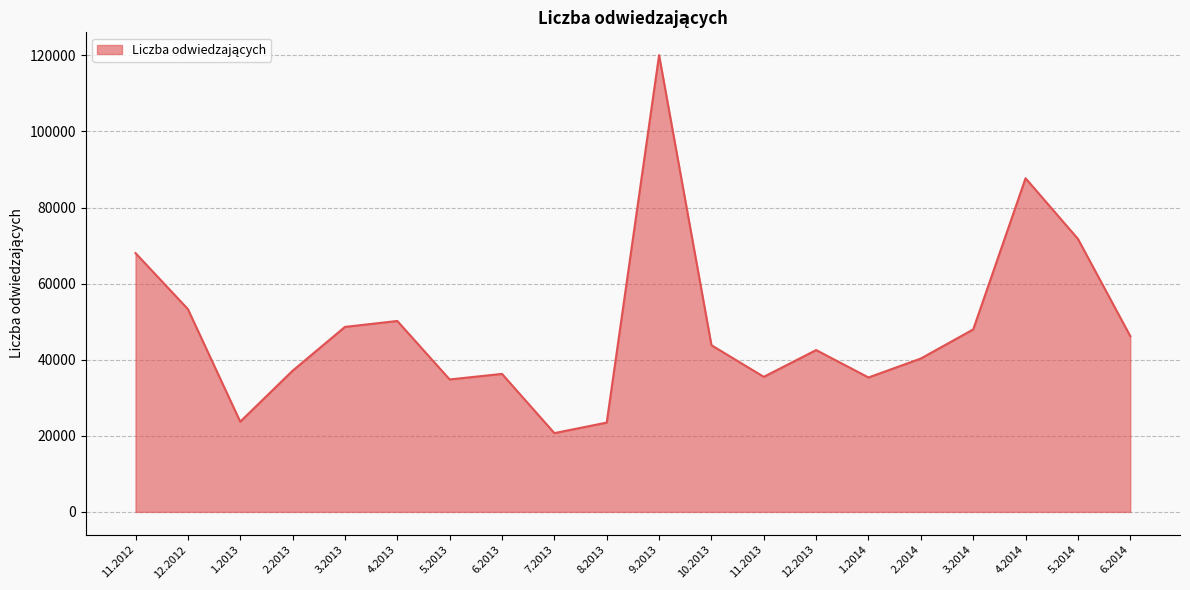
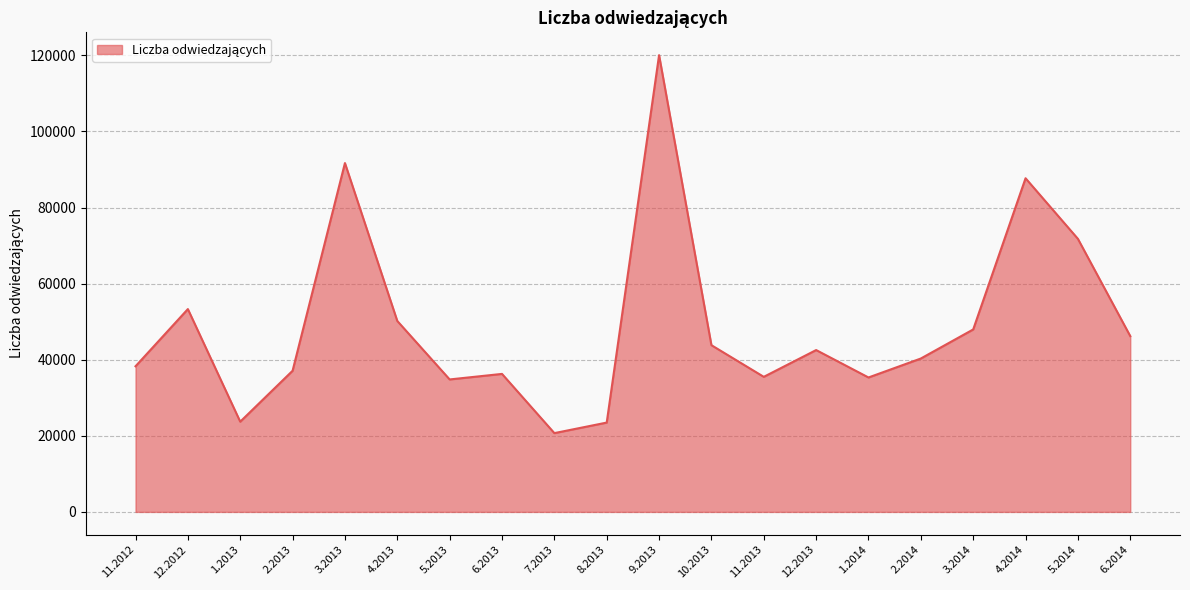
11.2012: 68000 -> 38000
3.2013: 49000 -> 92000
